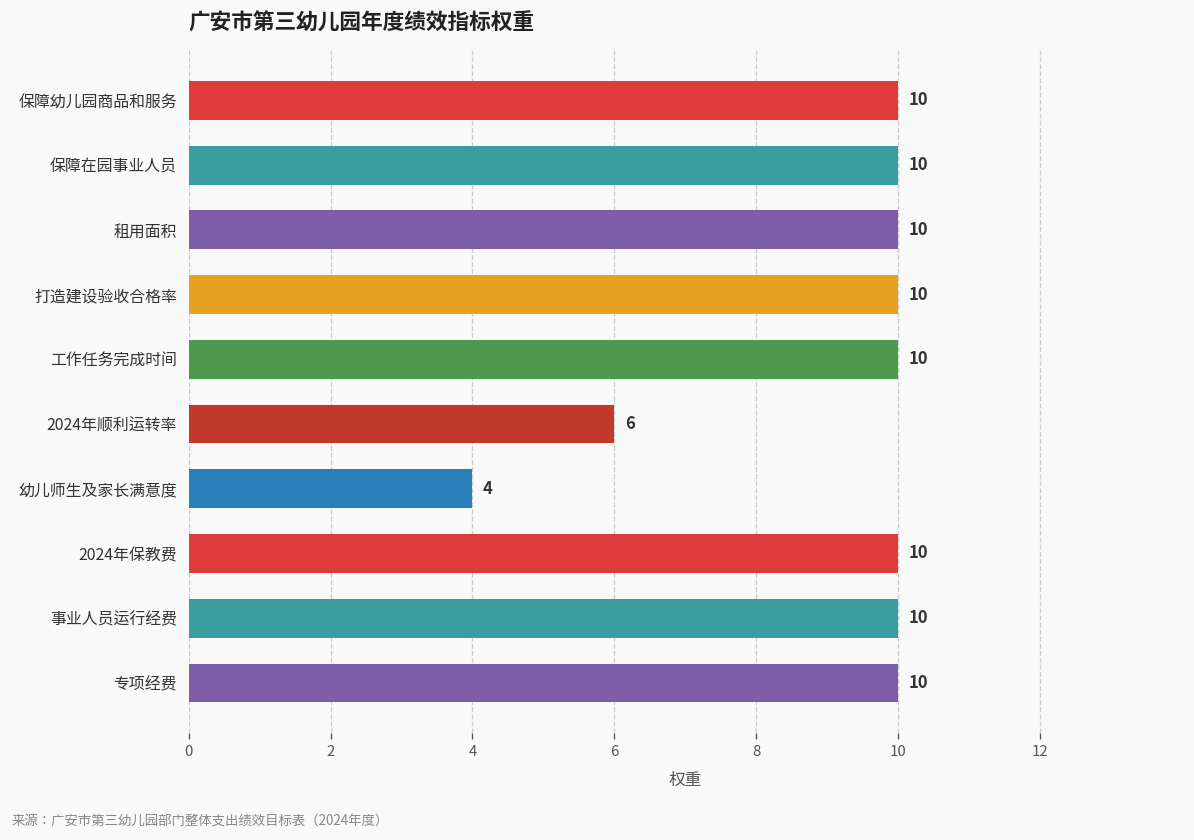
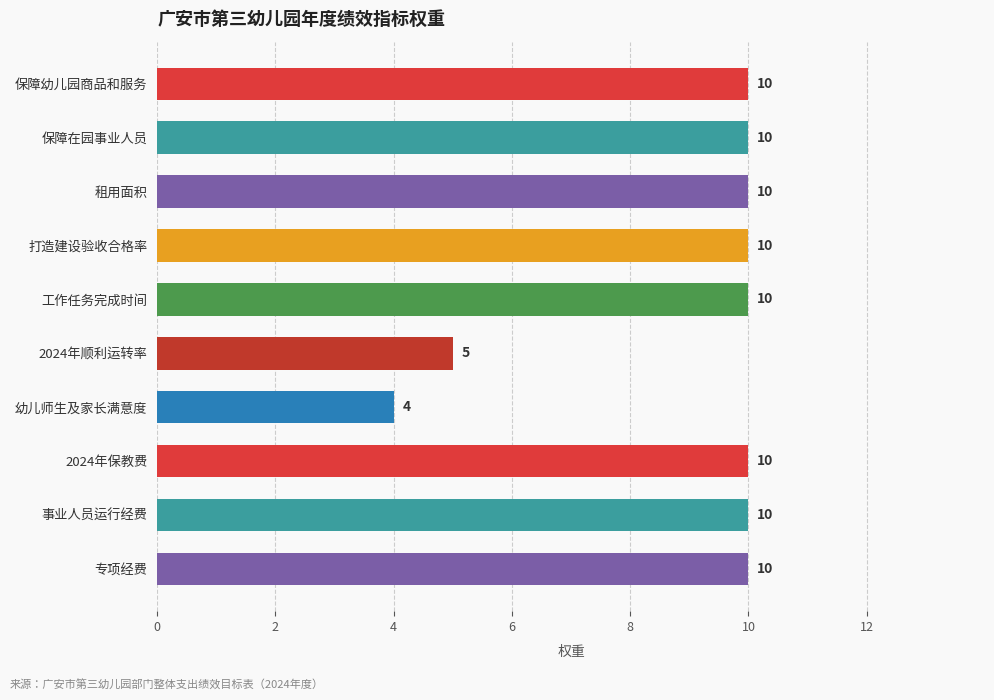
2024年顺利运转率: 6 -> 5
